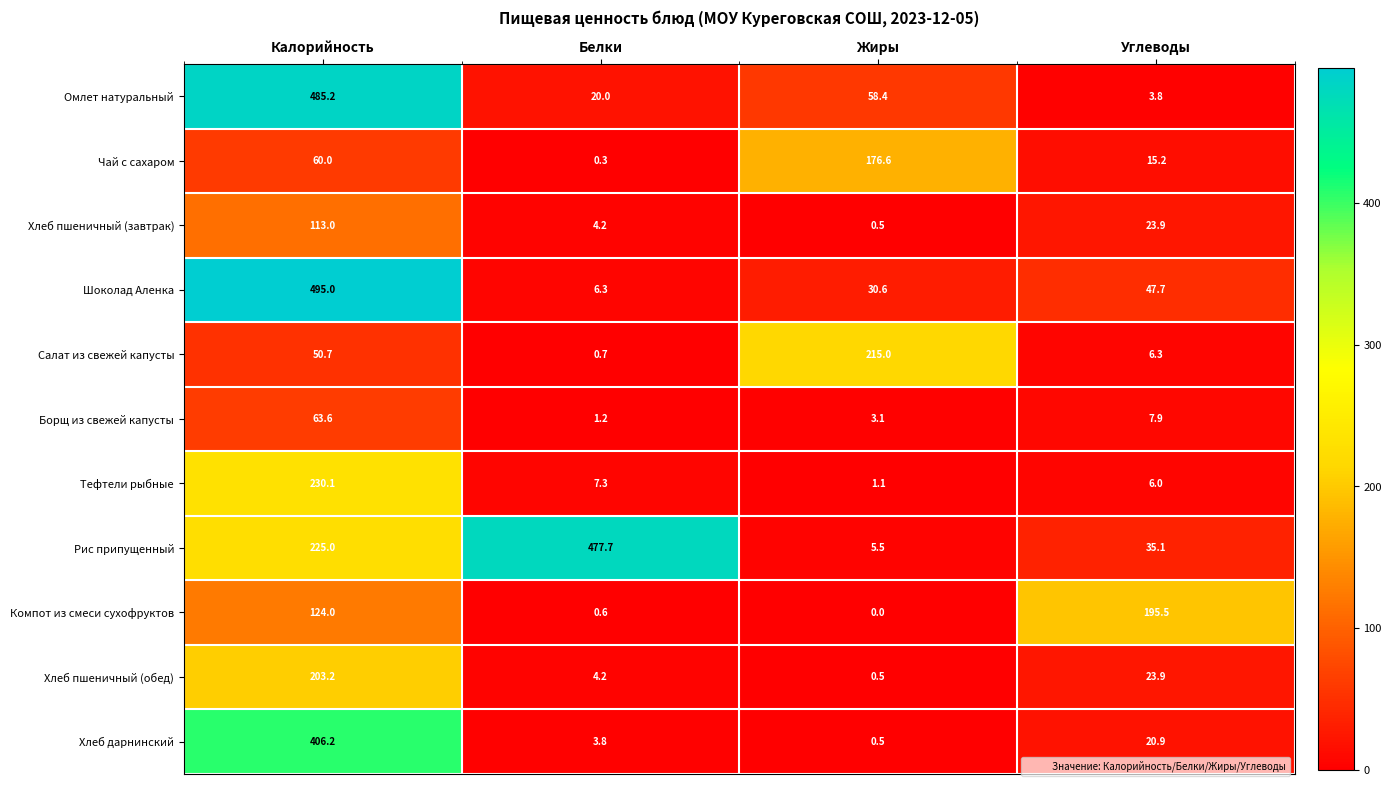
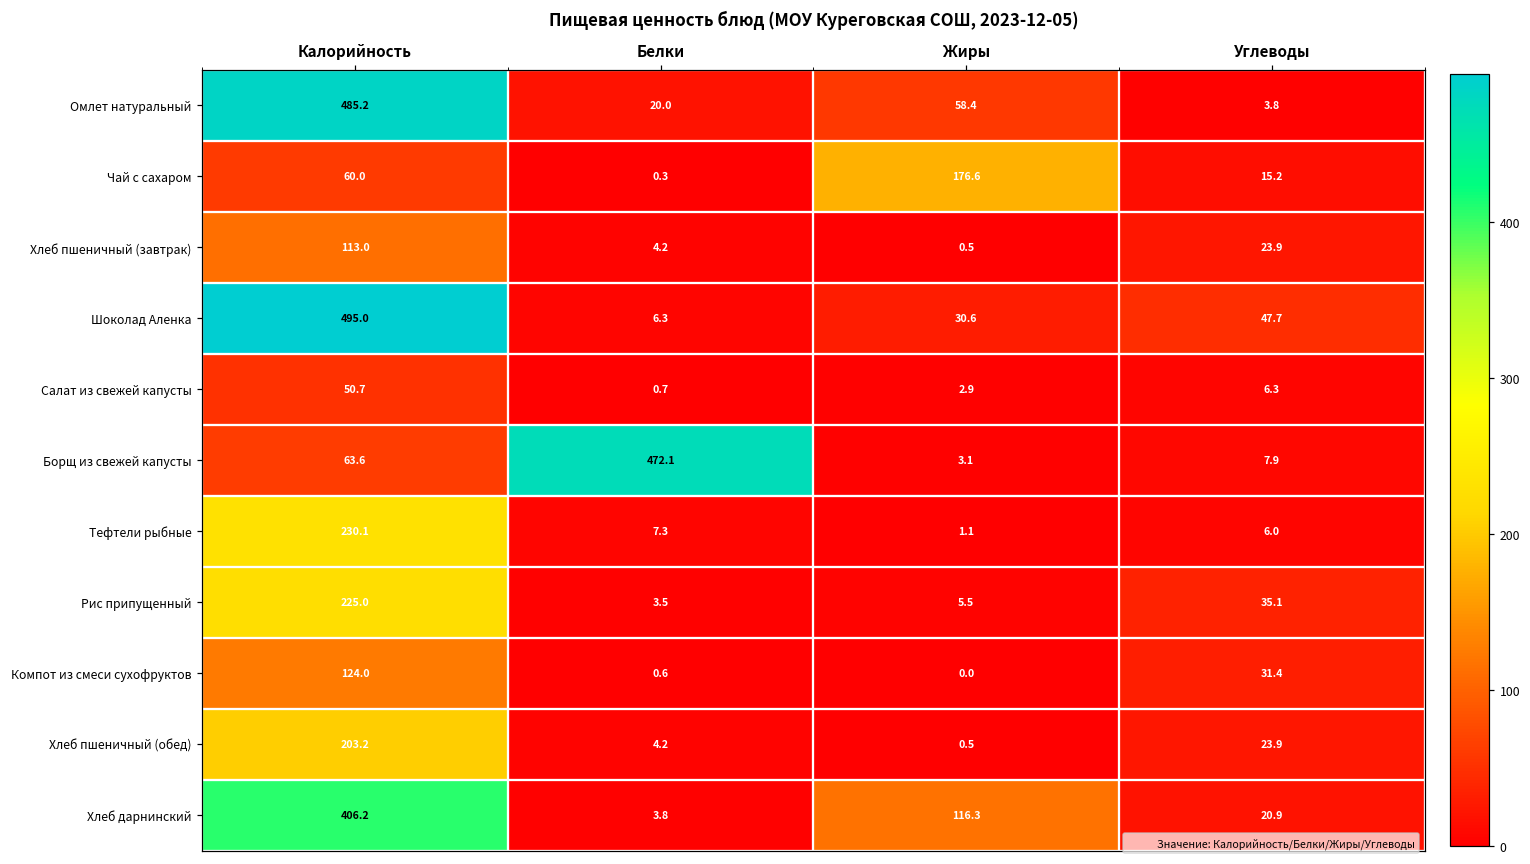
Салат из свежей капусты, Жиры: 215.0 -> 2.9
Борщ из свежей капусты, Белки: 1.2 -> 472.1
Рис припущенный, Белки: 477.7 -> 3.5
Компот из смеси сухофруктов, Углеводы: 195.5 -> 31.4
Хлеб дарнинский, Жиры: 0.5 -> 116.3
